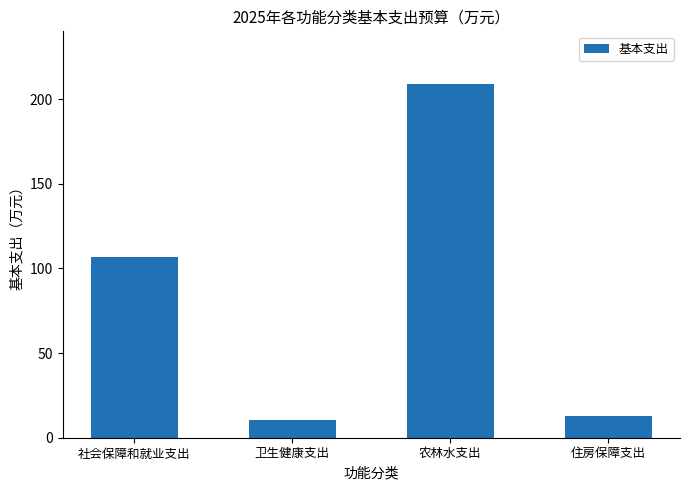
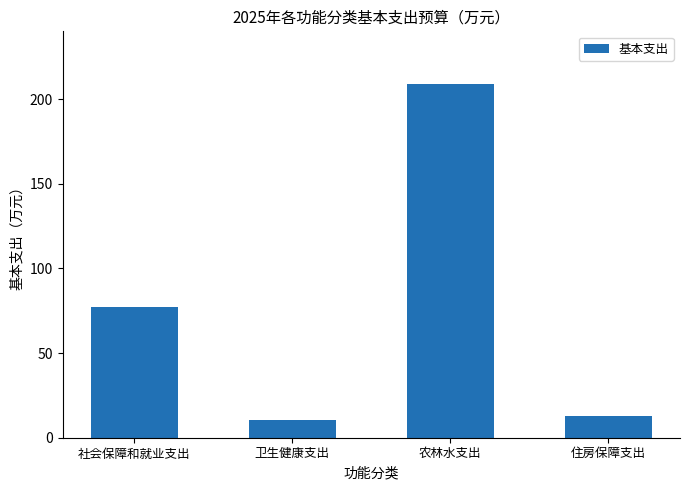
社会保障和就业支出: 107 -> 77
